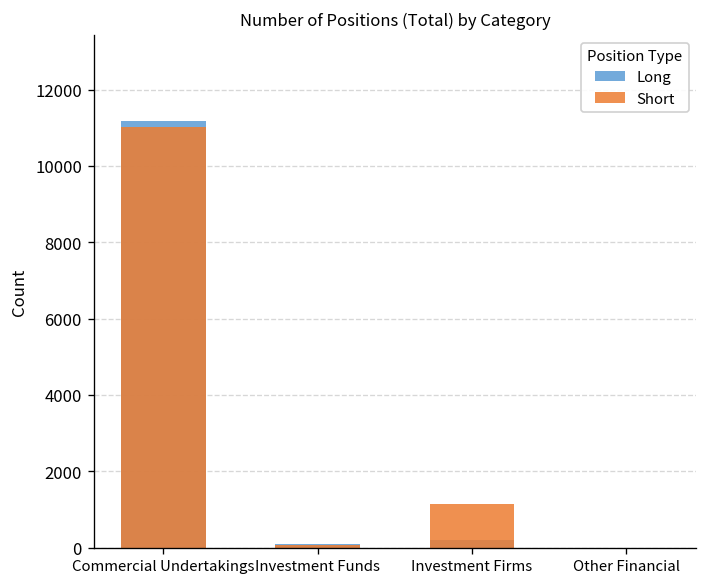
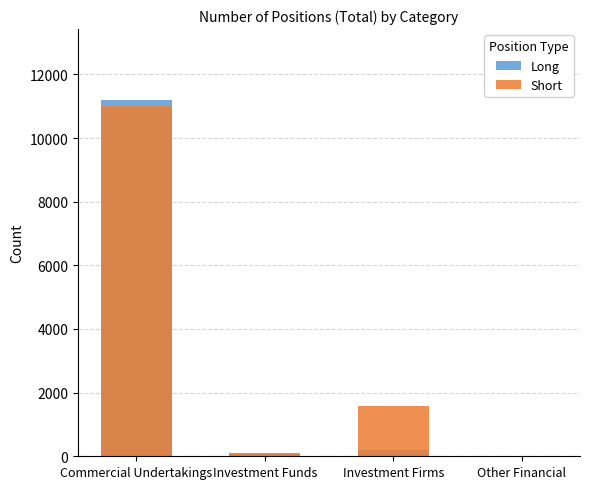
Short, Investment Firms: 1200 -> 1600
